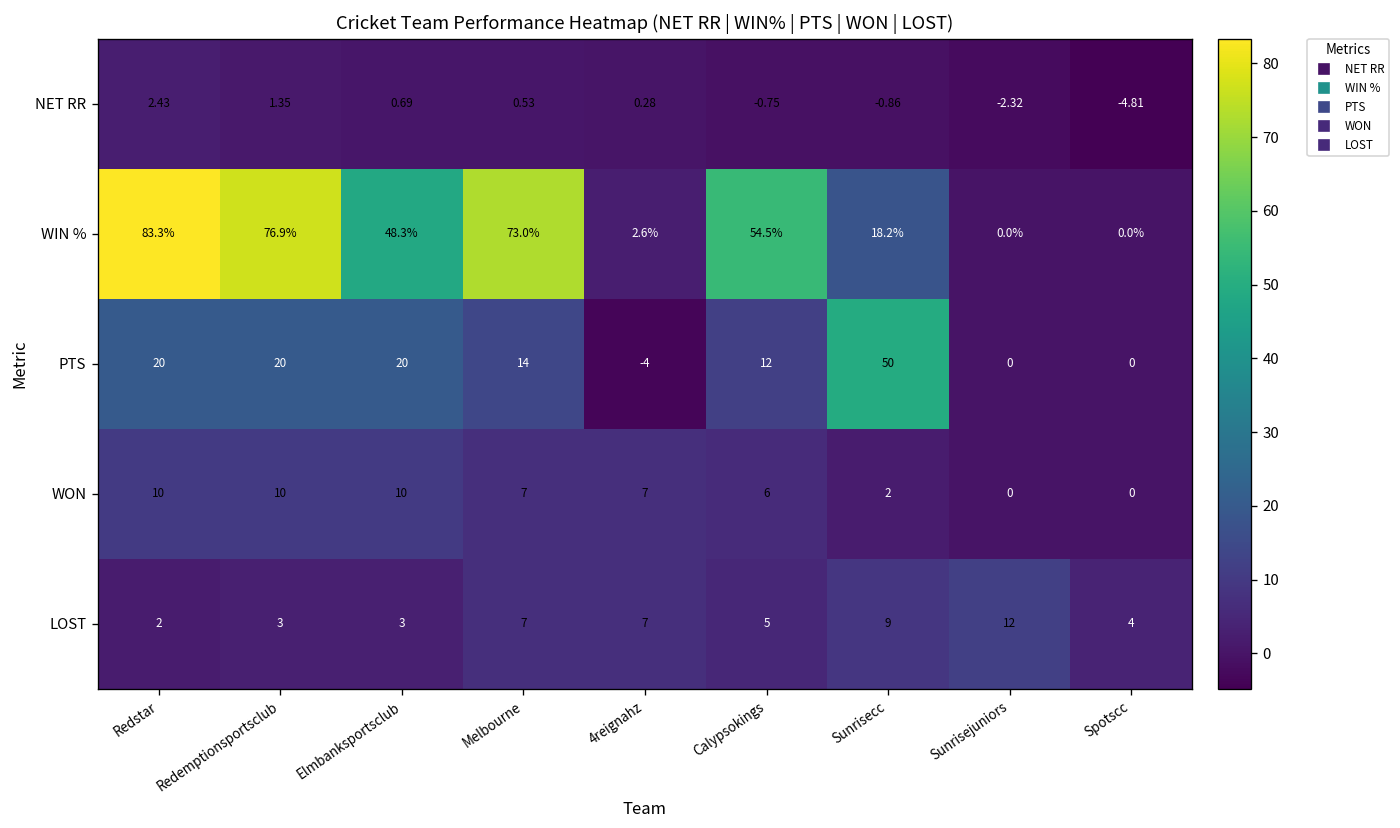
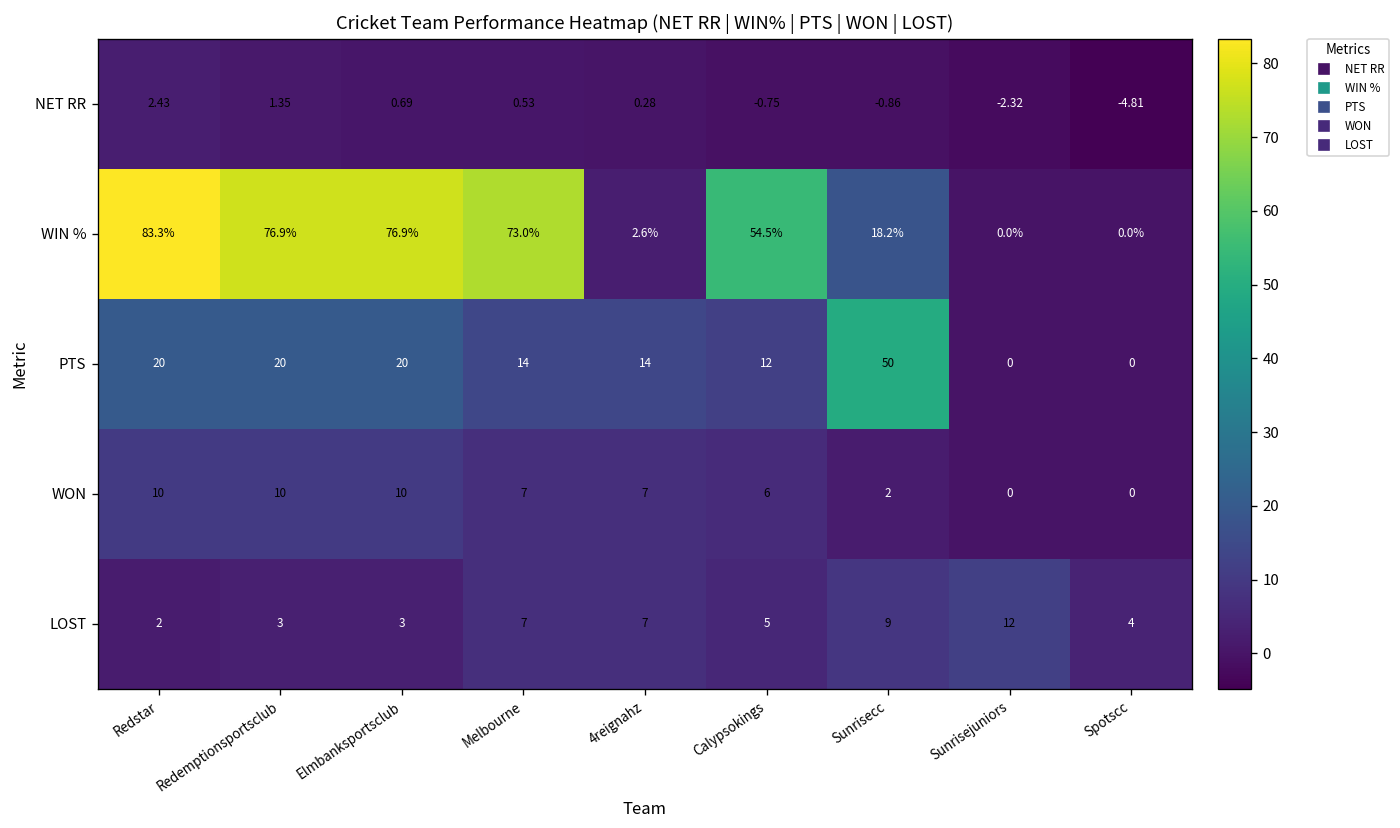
WIN %, Elmbanksportsclub: 48.3% -> 76.9%
PTS, 4reignahz: -4 -> 14
